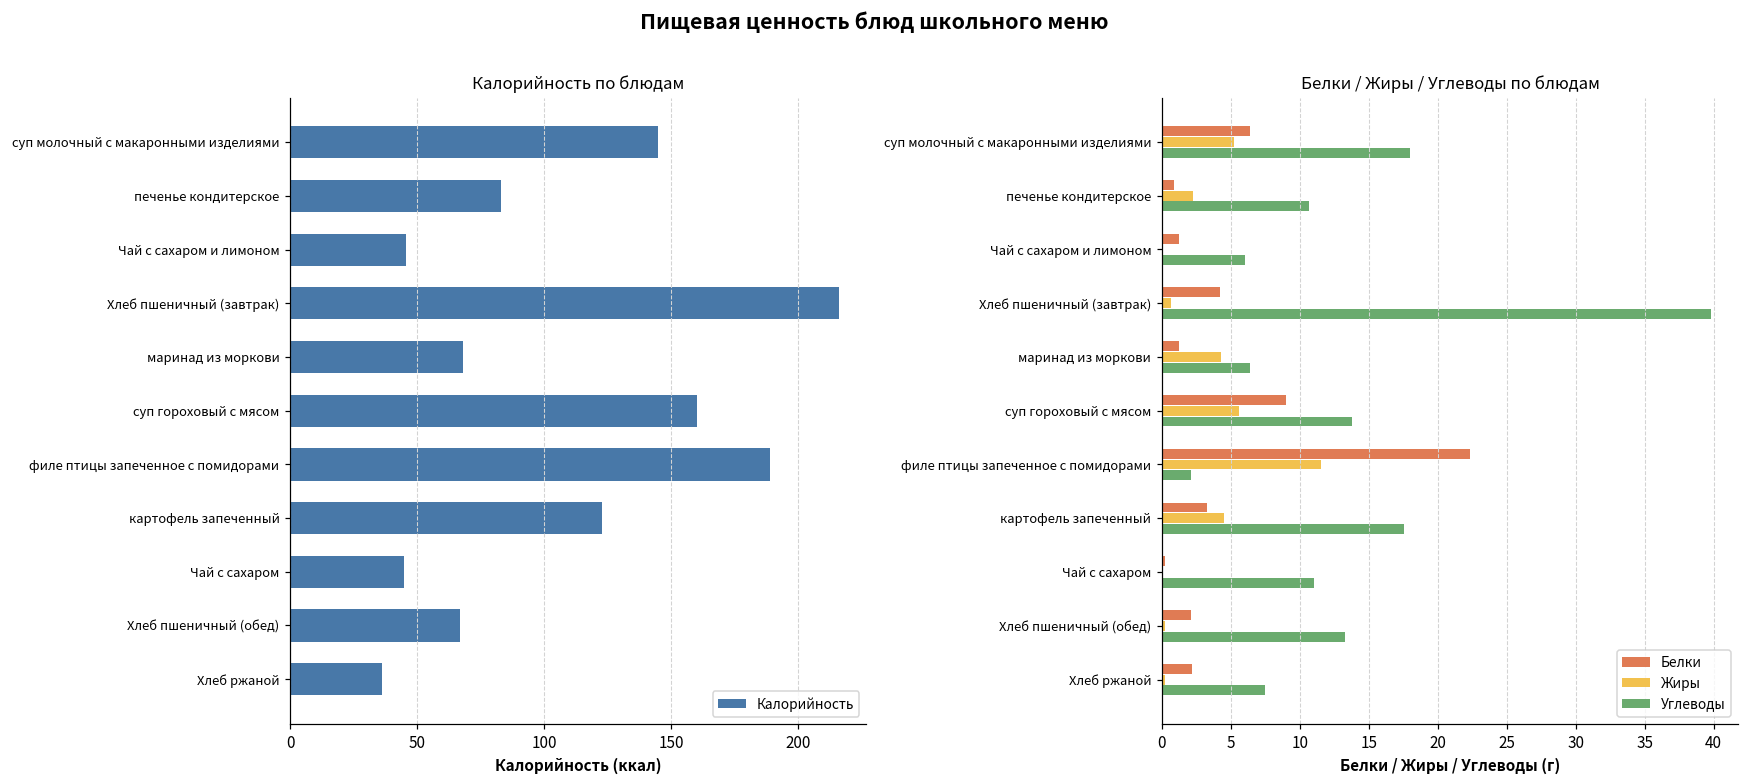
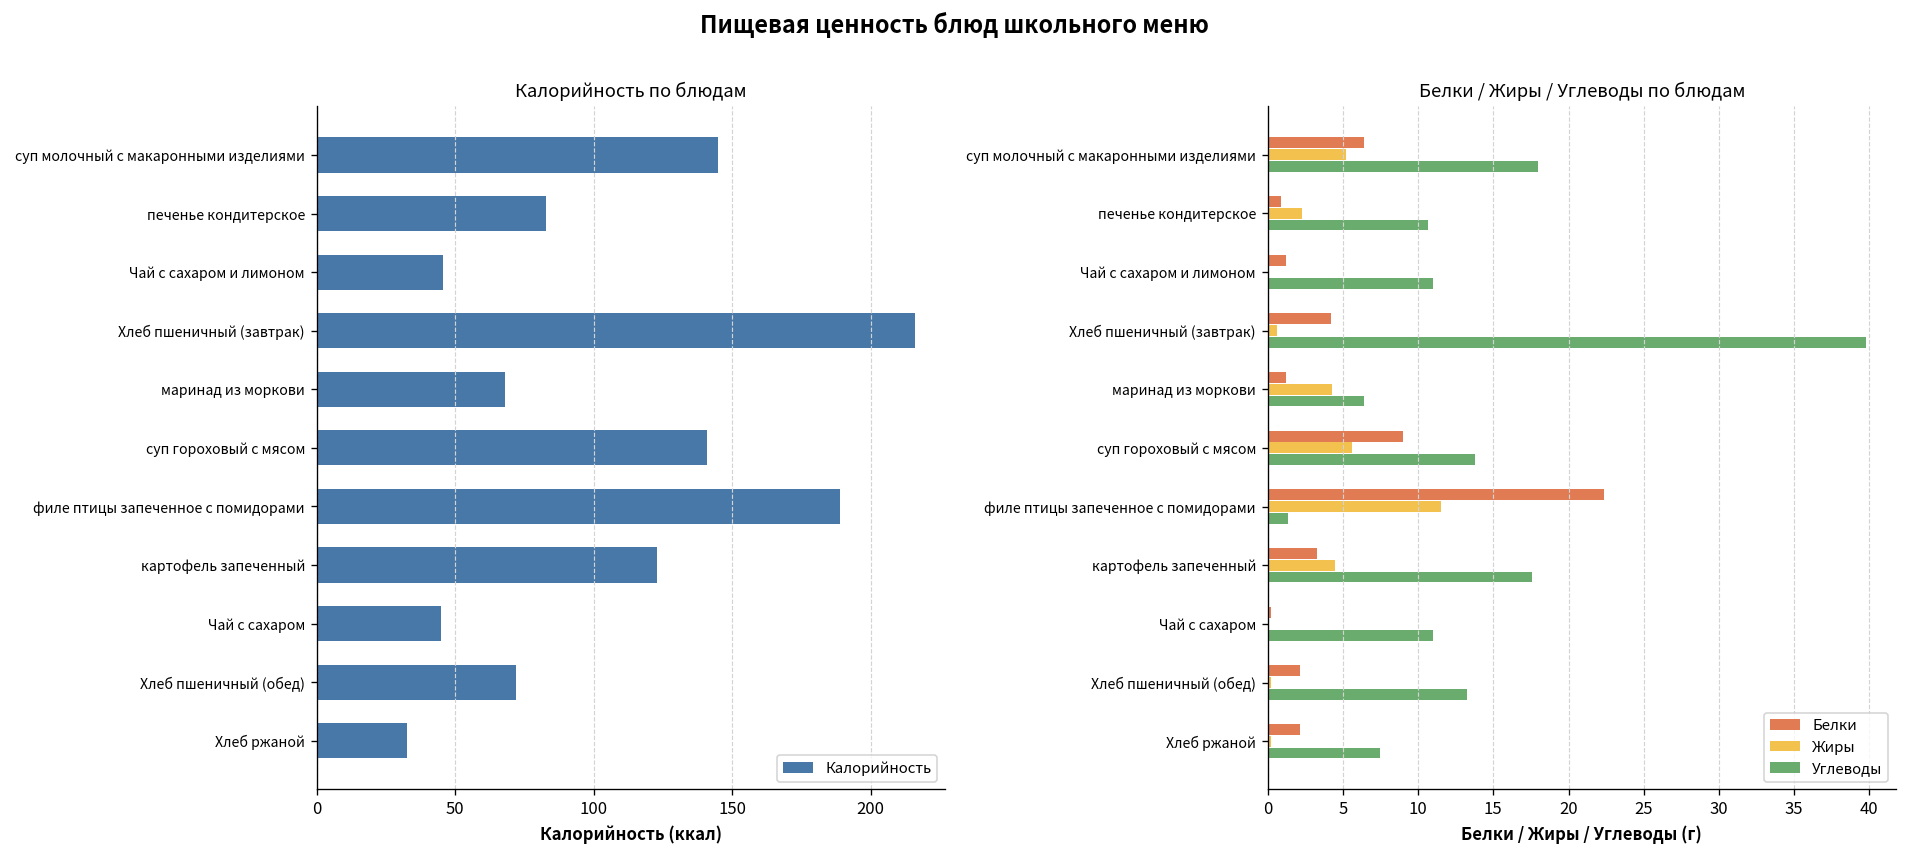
Калорийность по блюдам, суп гороховый с мясом: 160 -> 141
Калорийность по блюдам, Хлеб пшеничный (обед): 67 -> 72
Калорийность по блюдам, Хлеб ржаной: 36 -> 33
Белки / Жиры / Углеводы по блюдам, Углеводы, Чай с сахаром и лимоном: 6 -> 11
Белки / Жиры / Углеводы по блюдам, Углеводы, филе птицы запеченное с помидорами: 2.1 -> 1.4
